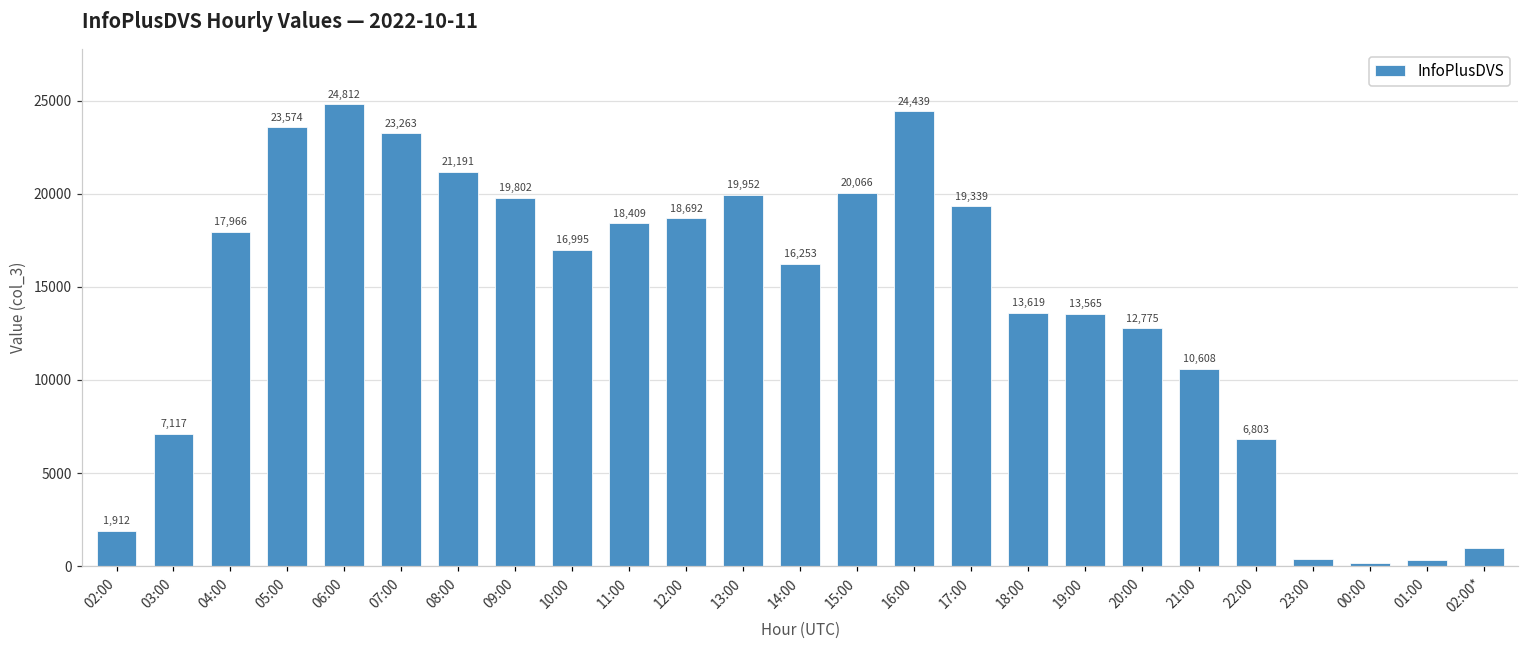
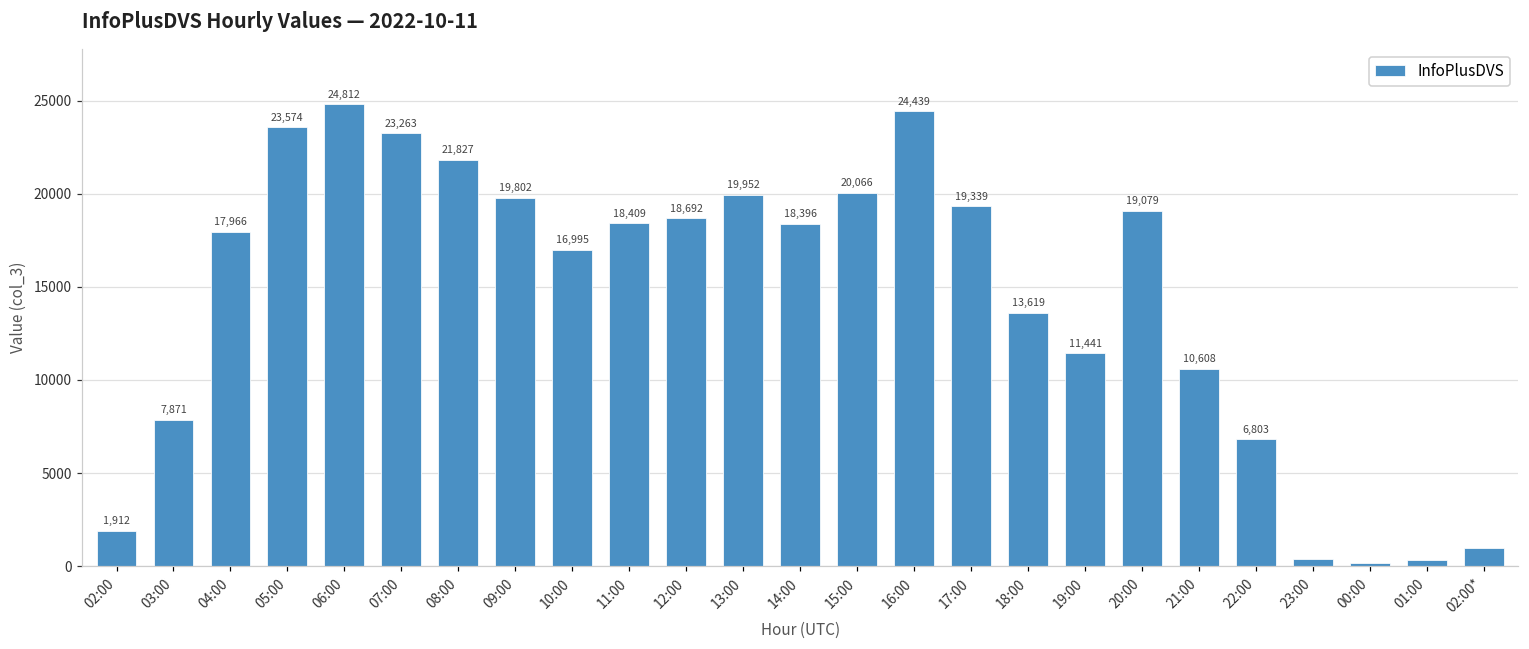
03:00: 7,117 -> 7,871
08:00: 21,191 -> 21,827
14:00: 16,253 -> 18,396
19:00: 13,565 -> 11,441
20:00: 12,775 -> 19,079
